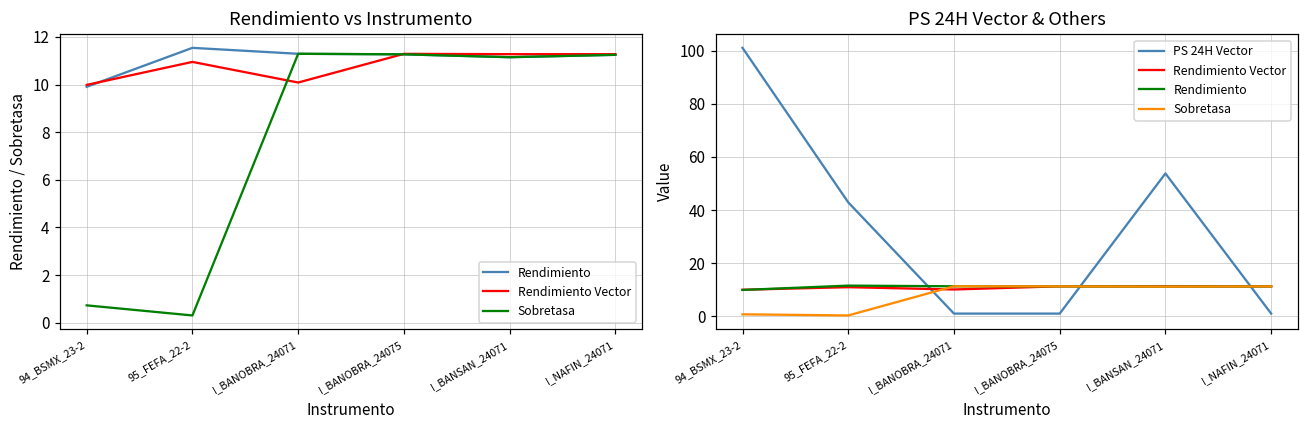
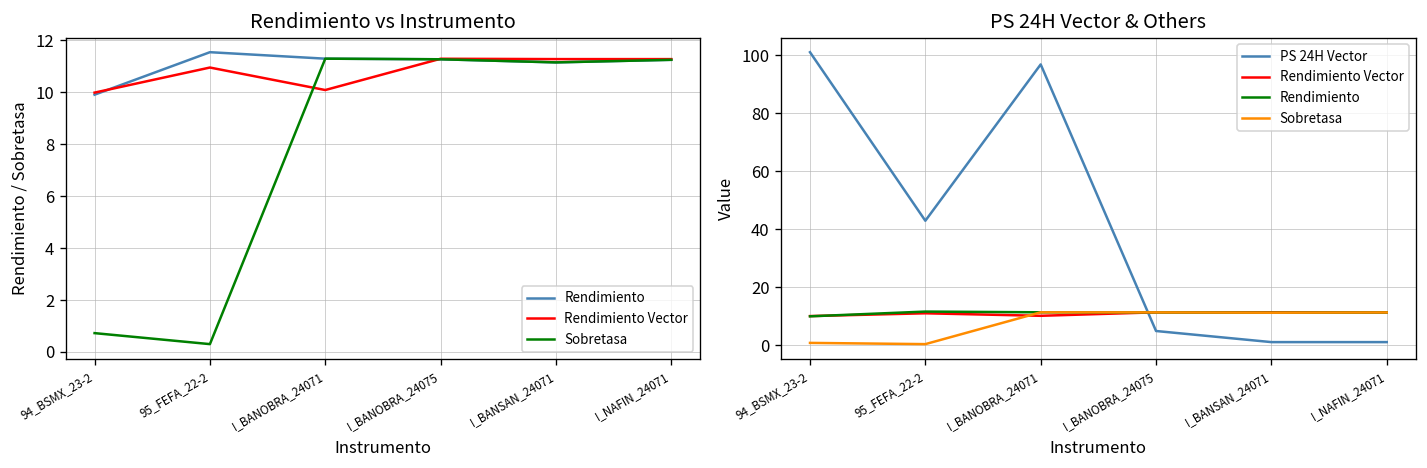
PS 24H Vector & Others, PS 24H Vector, I_BANOBRA_24071: 1 -> 97
PS 24H Vector & Others, PS 24H Vector, I_BANOBRA_24075: 1 -> 5
PS 24H Vector & Others, PS 24H Vector, I_BANSAN_24071: 54 -> 1
